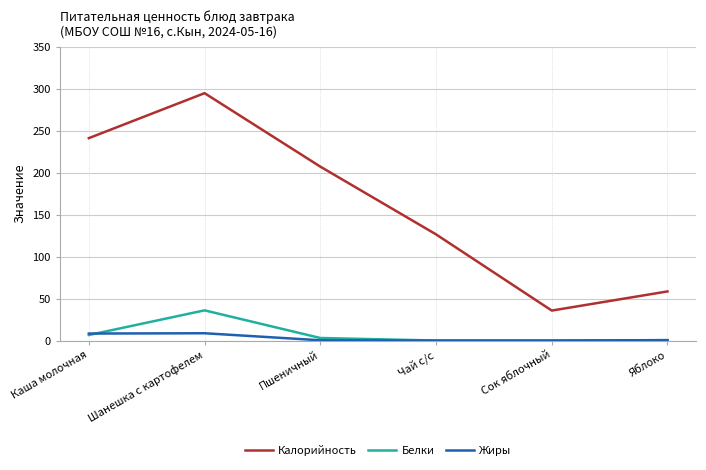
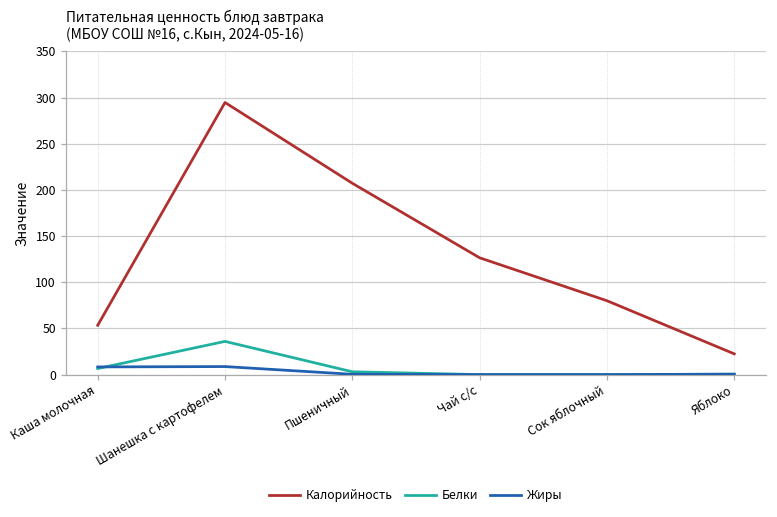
Калорийность, Каша молочная: 240 -> 50
Калорийность, Сок яблочный: 40 -> 80
Калорийность, Яблоко: 60 -> 20
